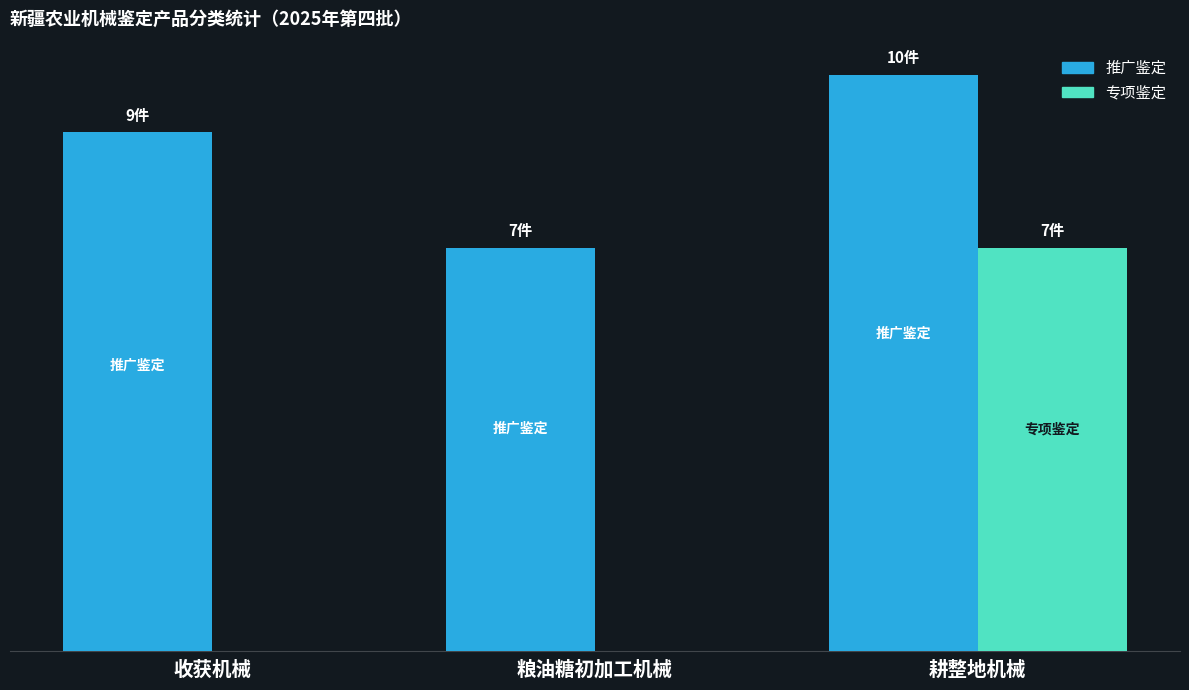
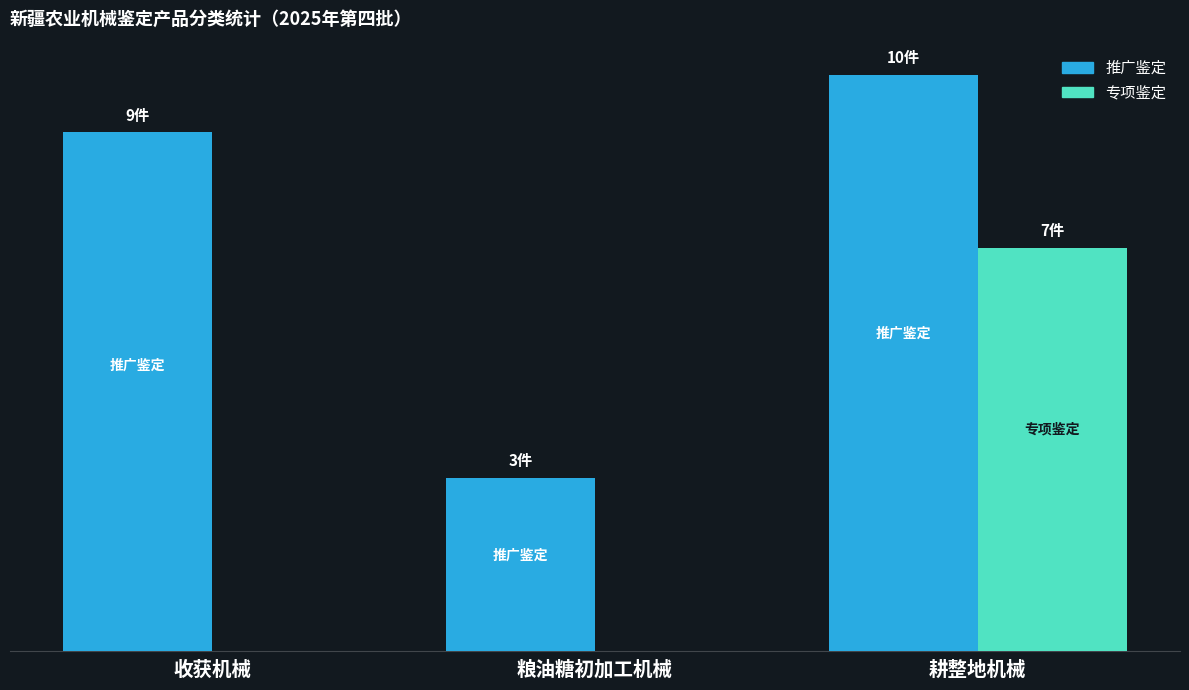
推广鉴定, 粮油糖初加工机械: 7件 -> 3件
